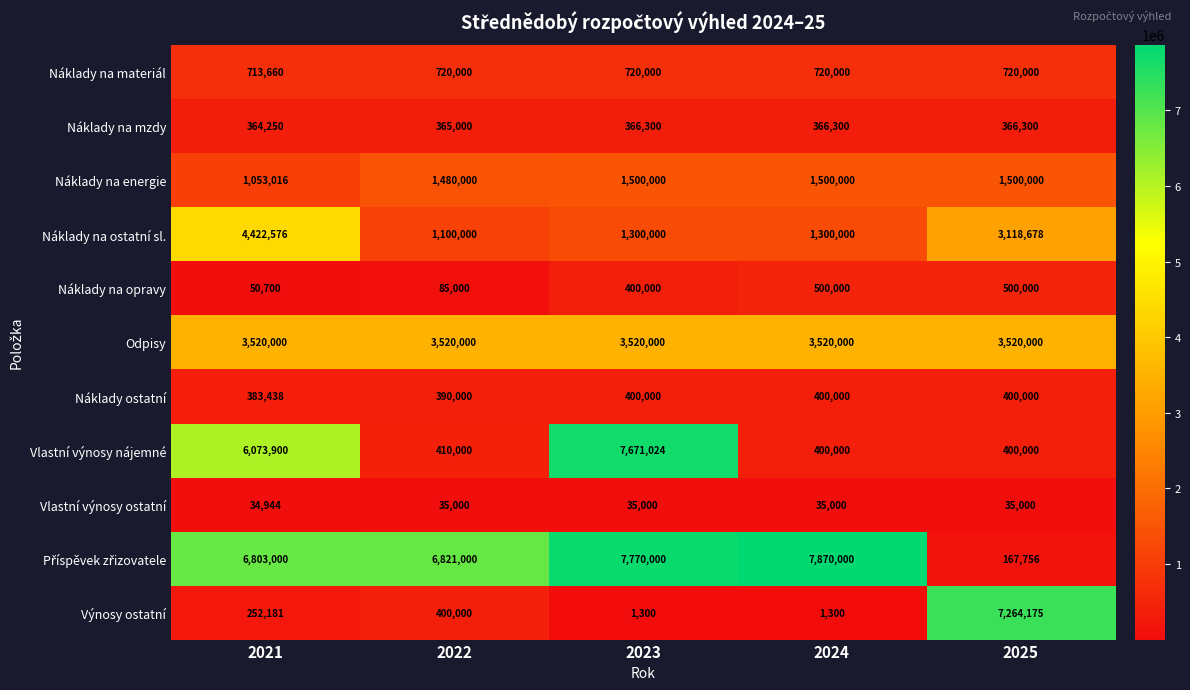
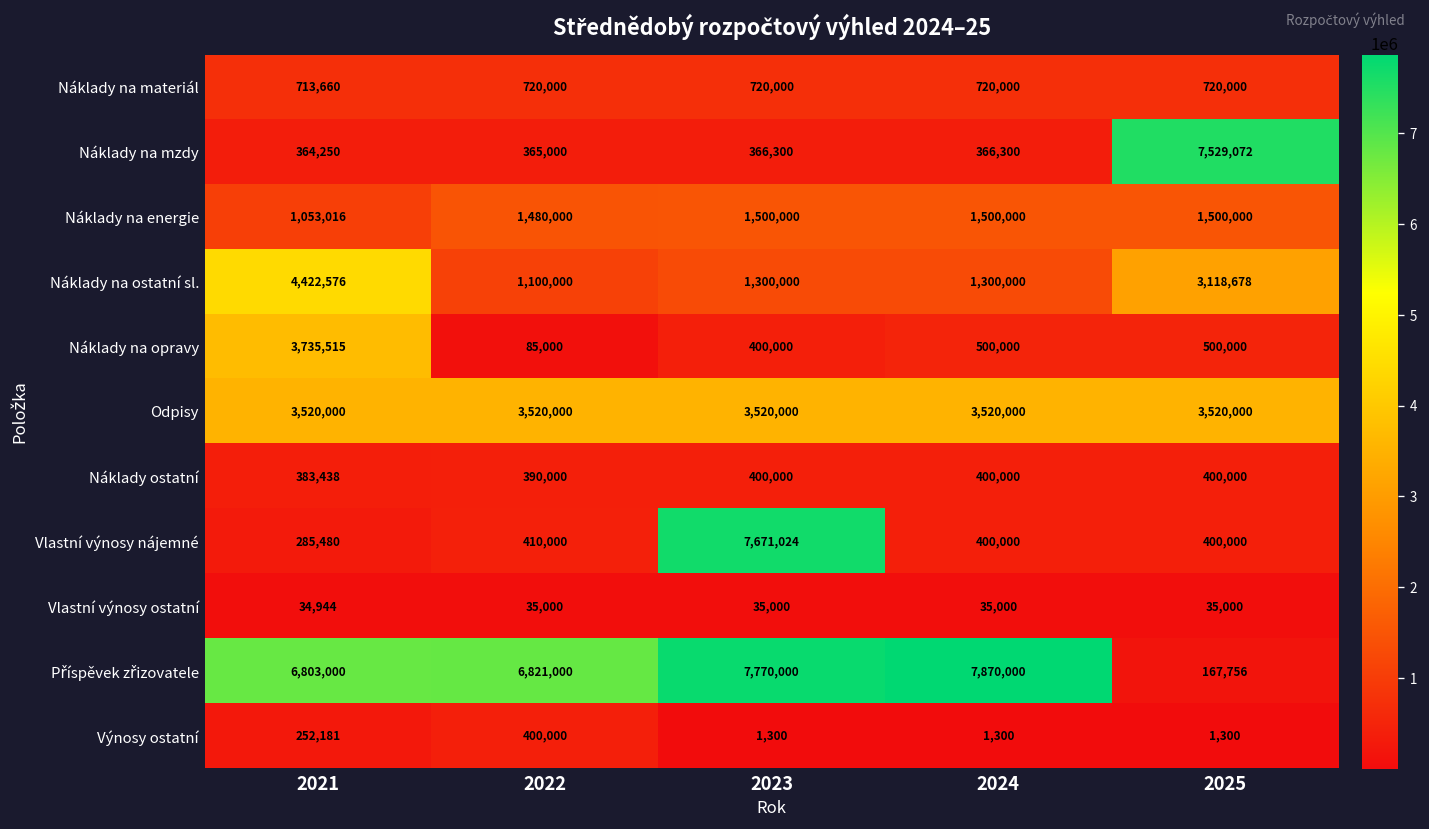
Náklady na mzdy, 2025: 366,300 -> 7,529,072
Náklady na opravy, 2021: 50,700 -> 3,735,515
Vlastní výnosy nájemné, 2021: 6,073,900 -> 285,480
Výnosy ostatní, 2025: 7,264,175 -> 1,300
